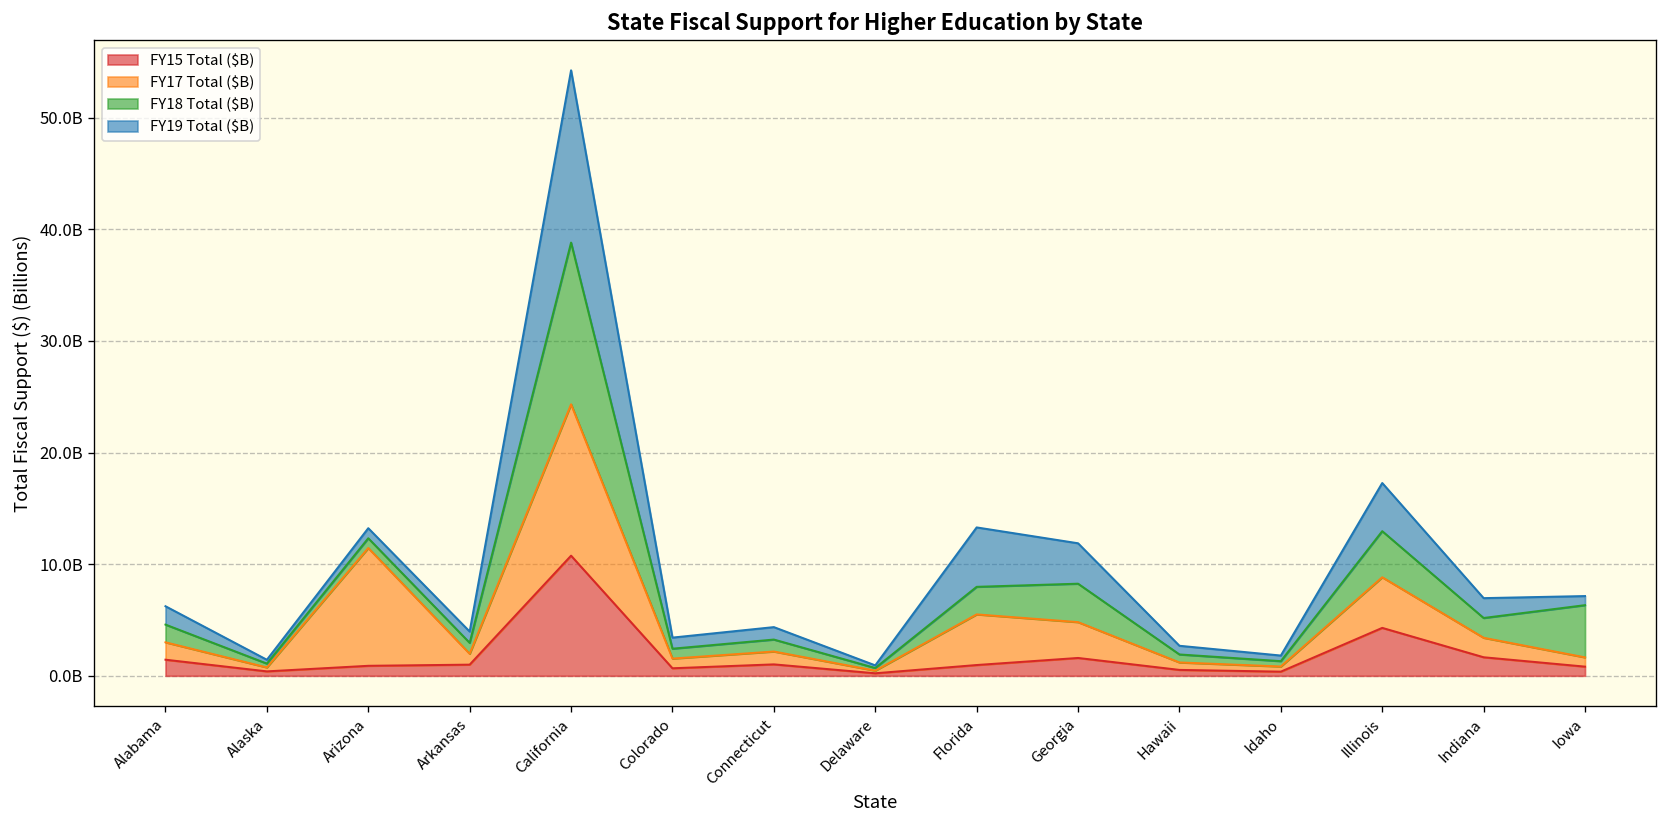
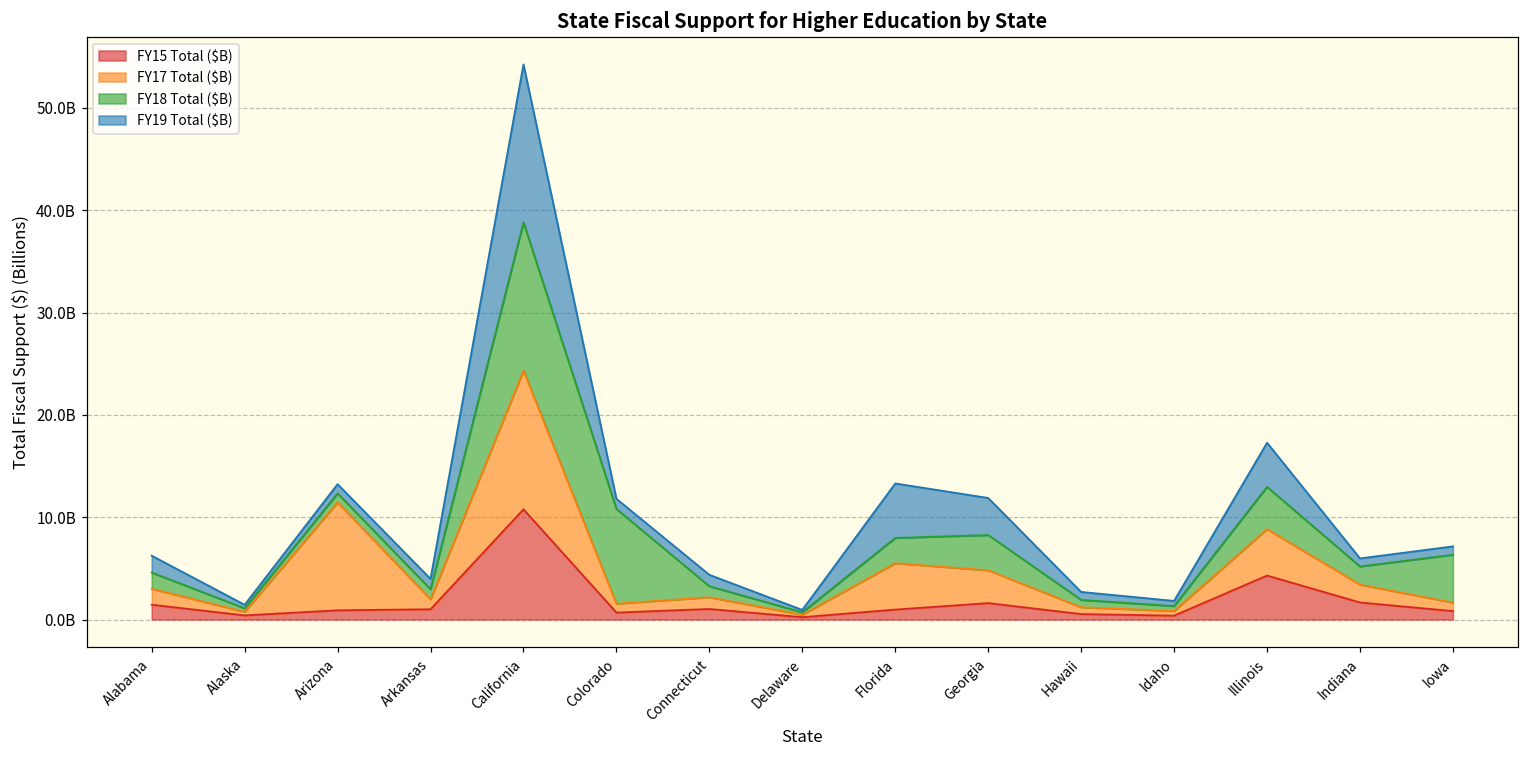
FY18 Total ($B), Colorado: 1000000000 -> 9000000000
FY19 Total ($B), Indiana: 2000000000 -> 1000000000
